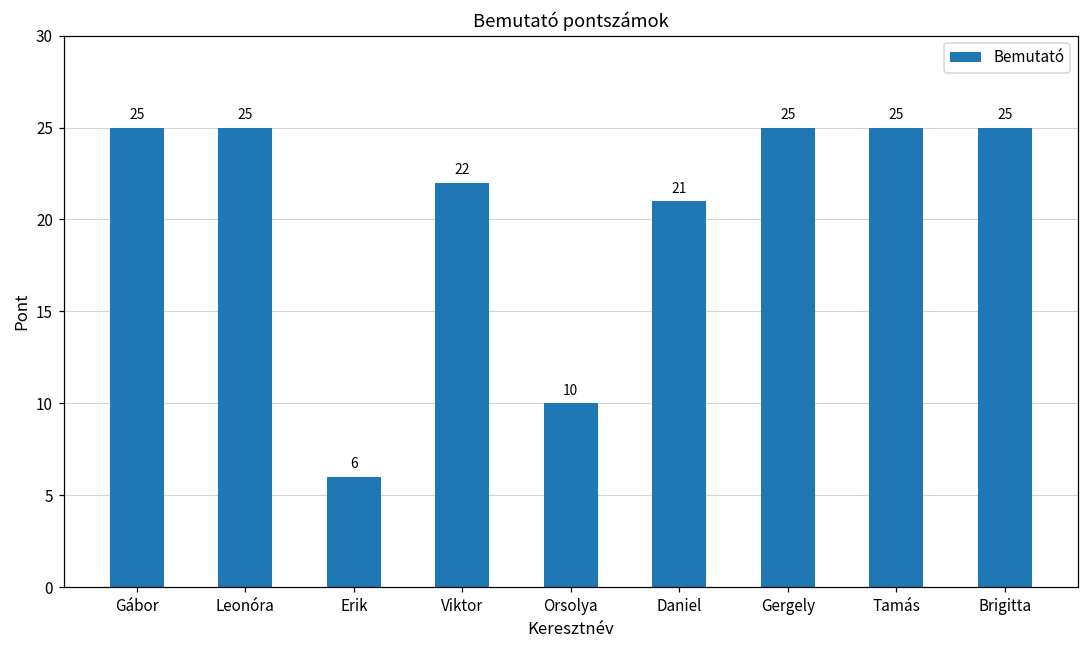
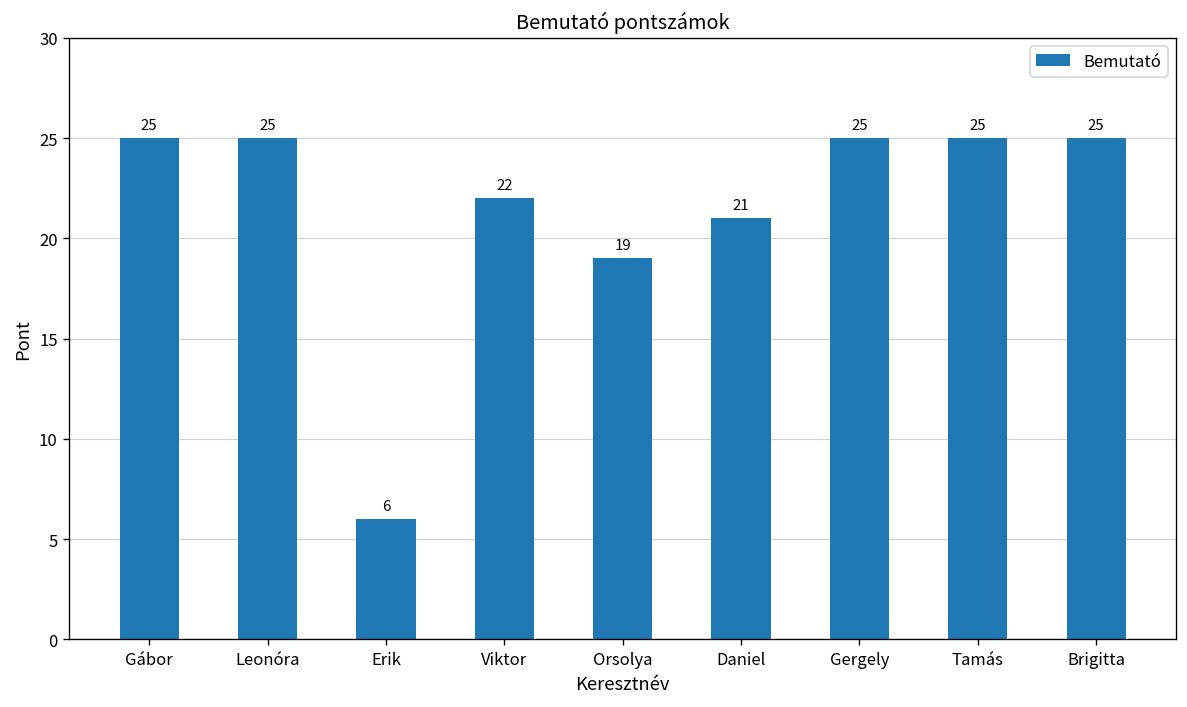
Orsolya: 10 -> 19
